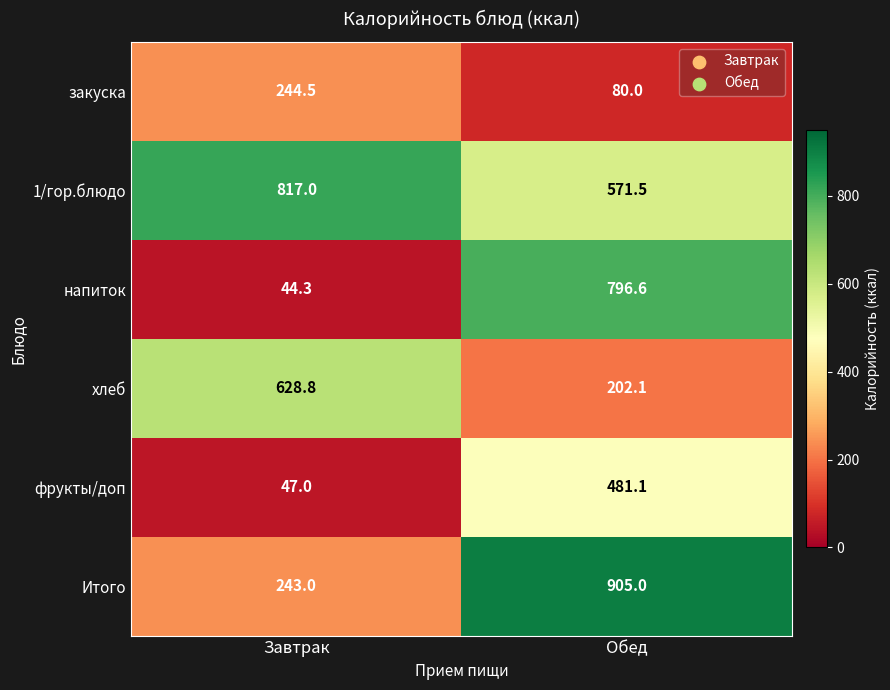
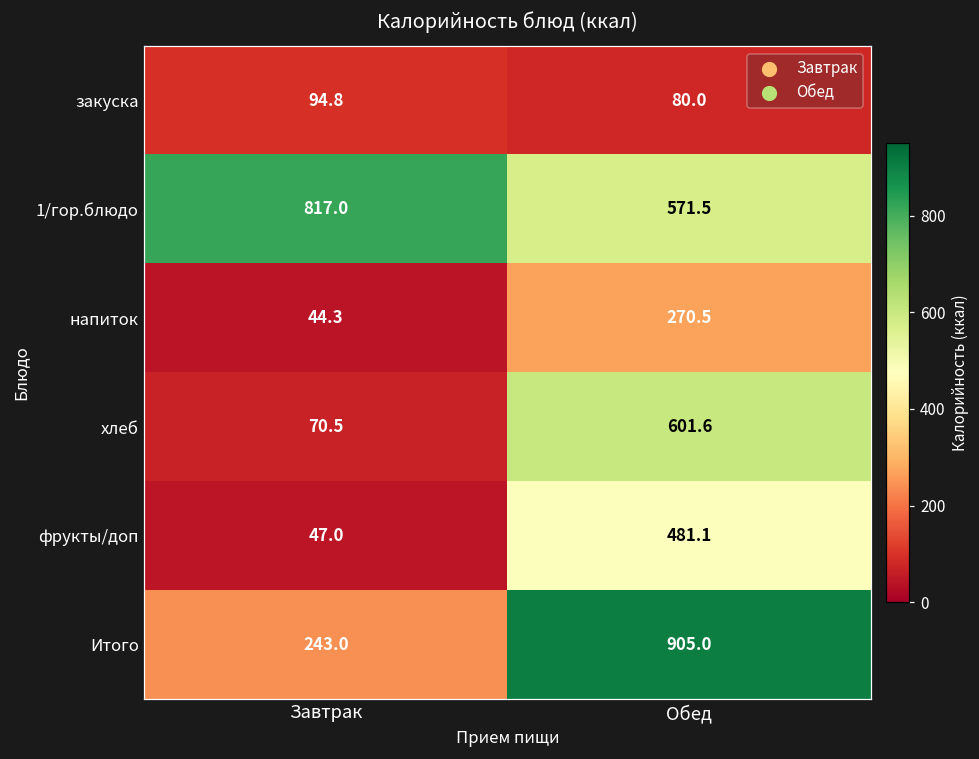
закуска, Завтрак: 244.5 -> 94.8
напиток, Обед: 796.6 -> 270.5
хлеб, Завтрак: 628.8 -> 70.5
хлеб, Обед: 202.1 -> 601.6
